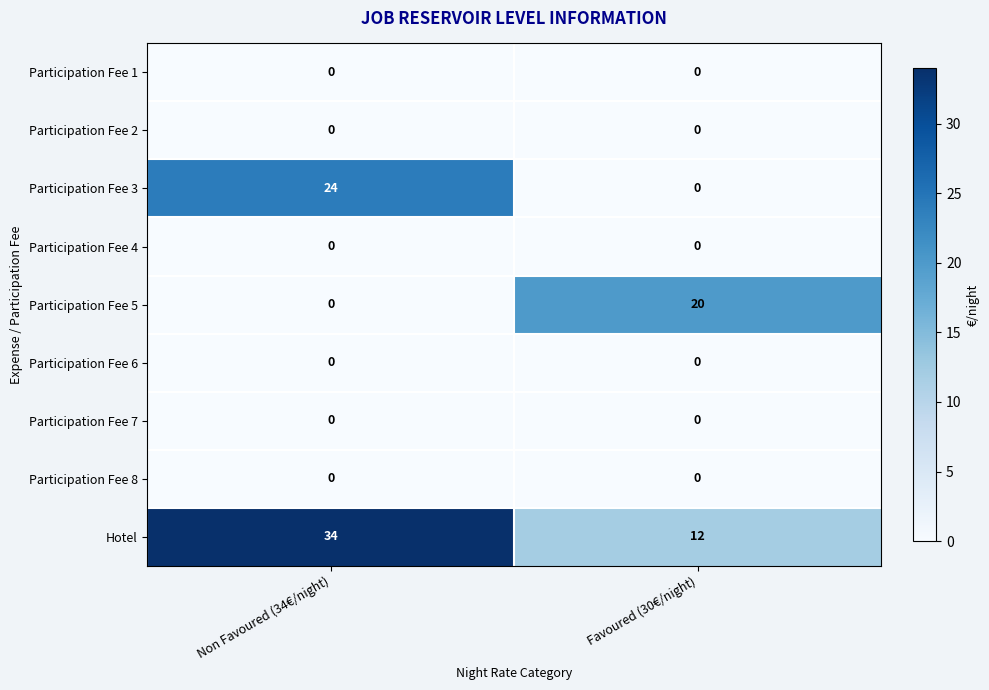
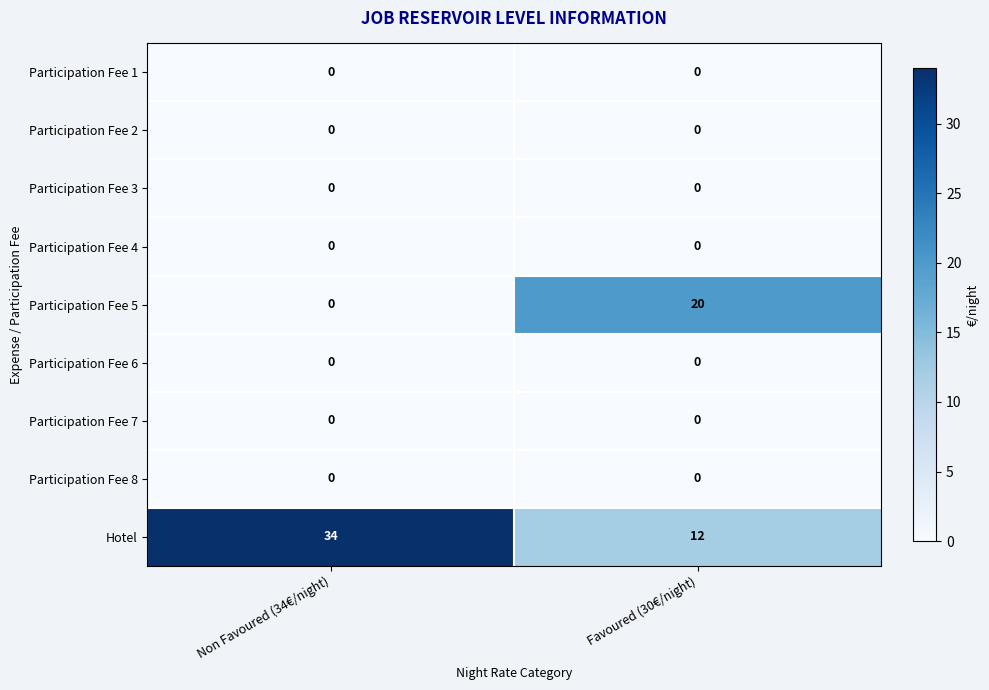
Participation Fee 3, Non Favoured (34€/night): 24 -> 0
